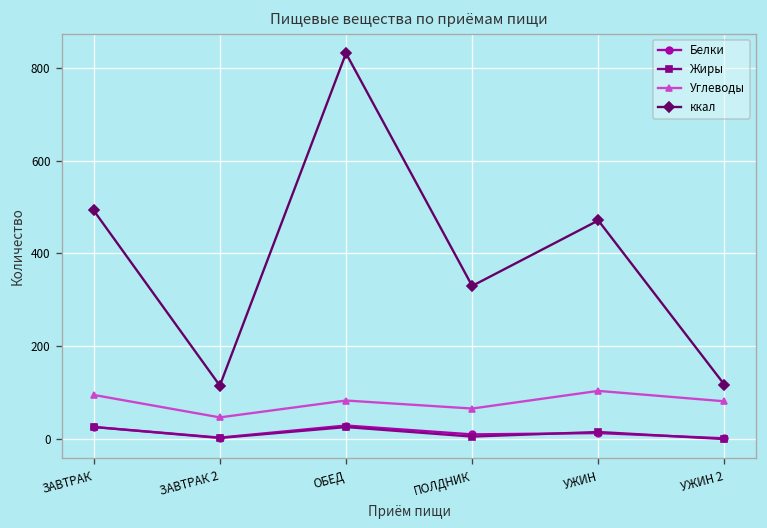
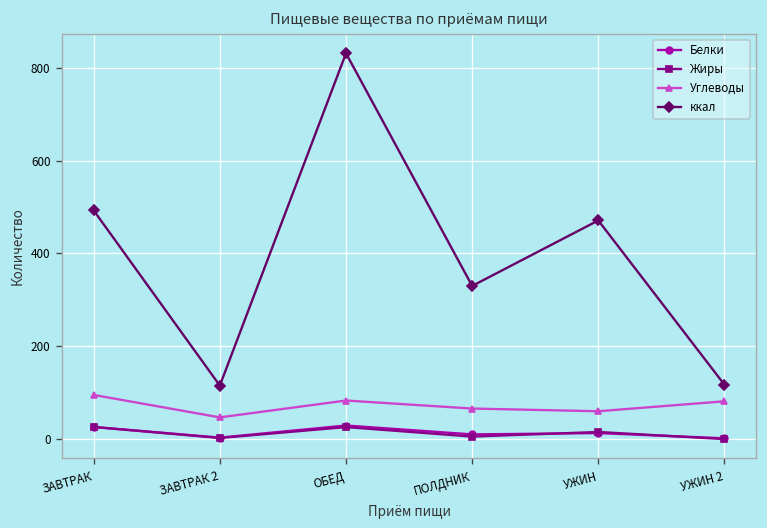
Углеводы, УЖИН: 100 -> 60
